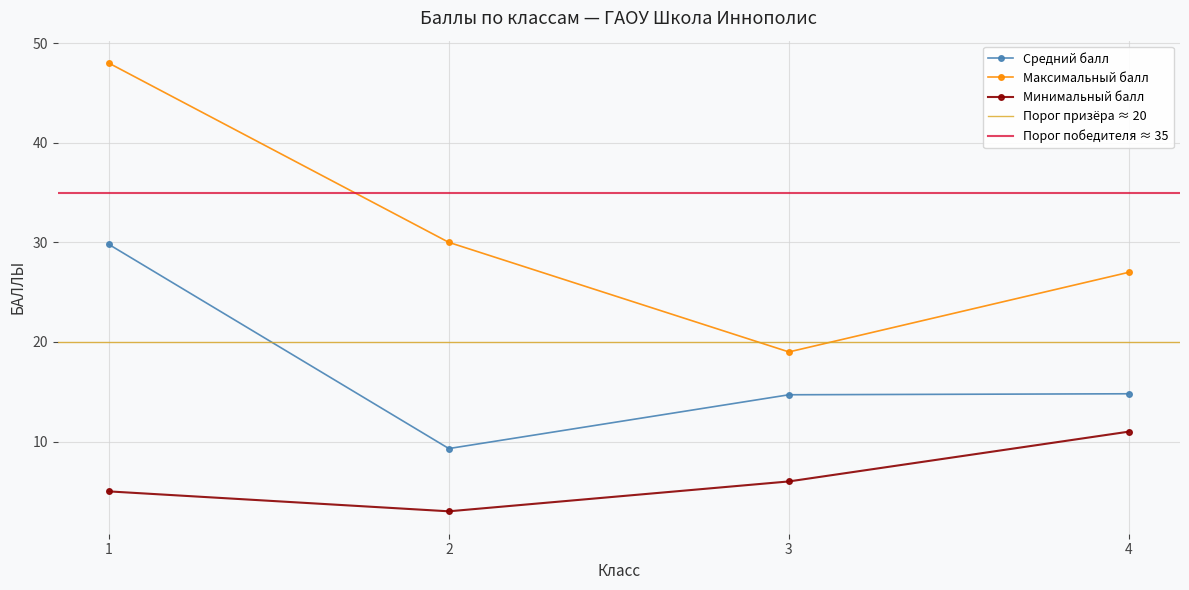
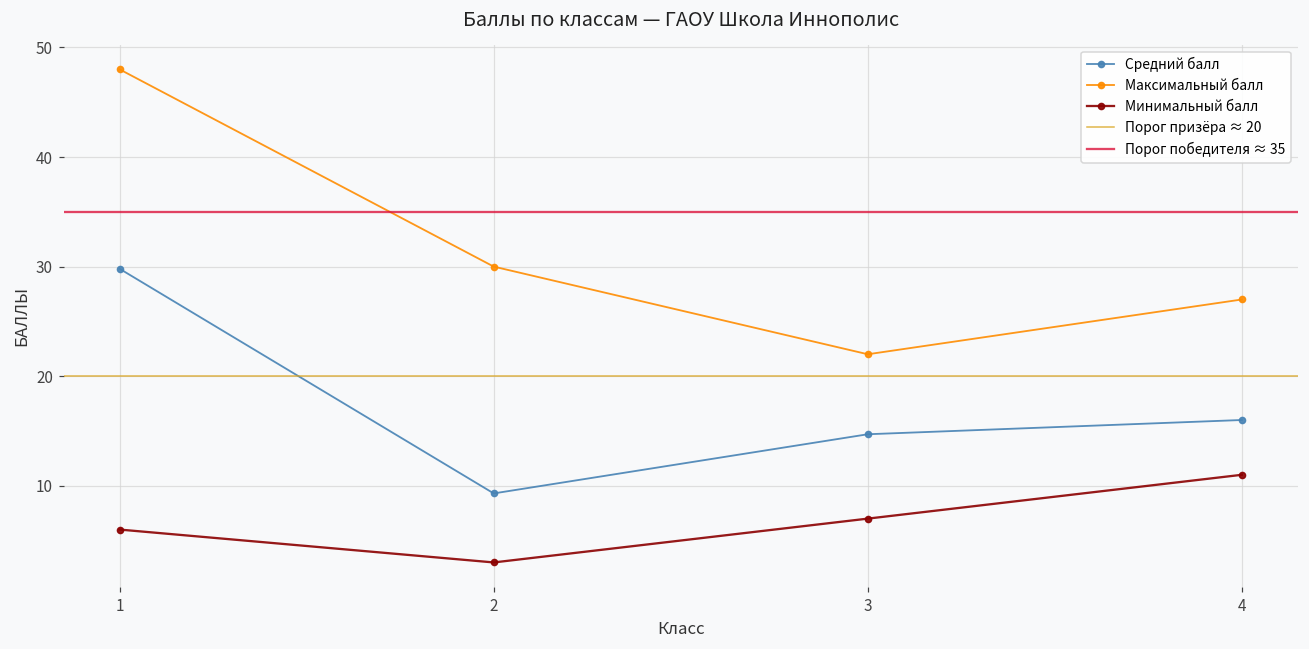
Минимальный балл, 1: 5 -> 6
Максимальный балл, 3: 19 -> 22
Минимальный балл, 3: 6 -> 7
Средний балл, 4: 15 -> 16
